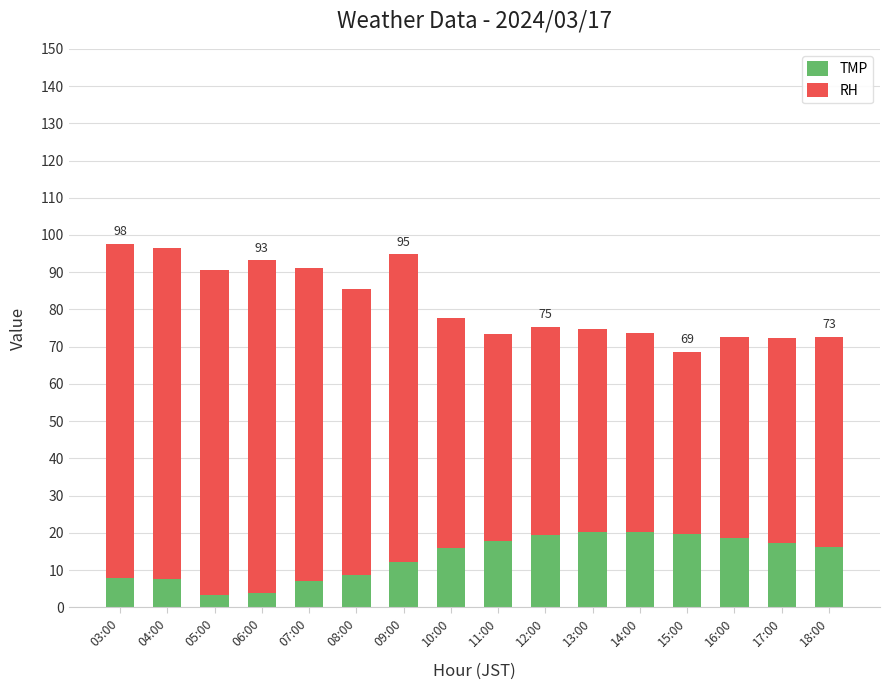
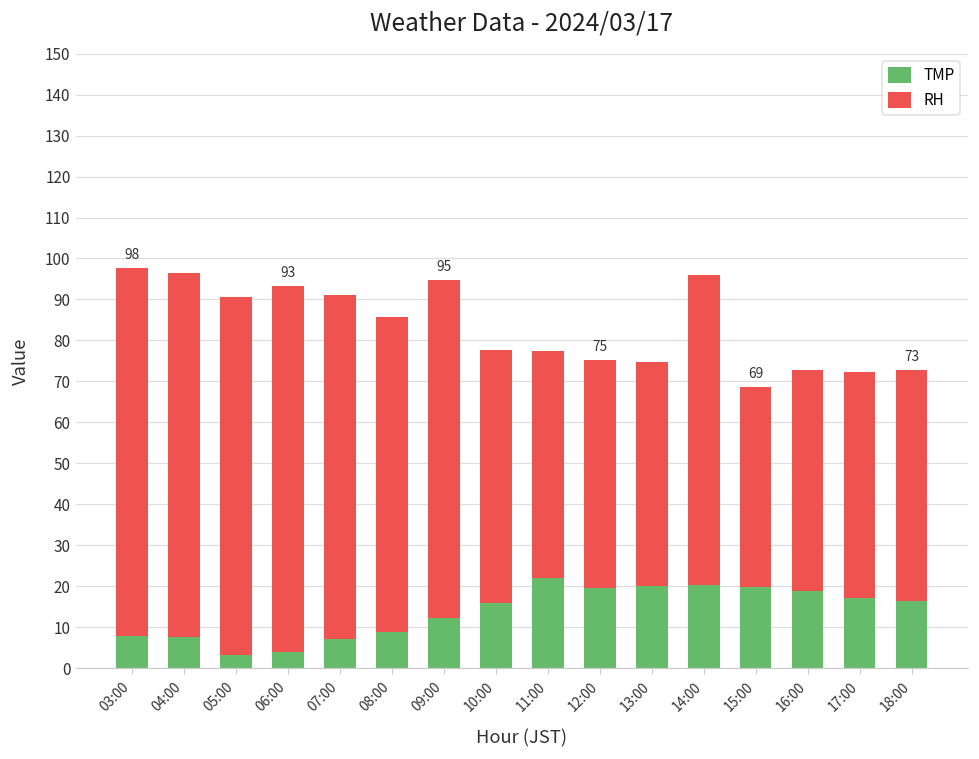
TMP, 11:00: 18 -> 22
RH, 14:00: 54 -> 76
